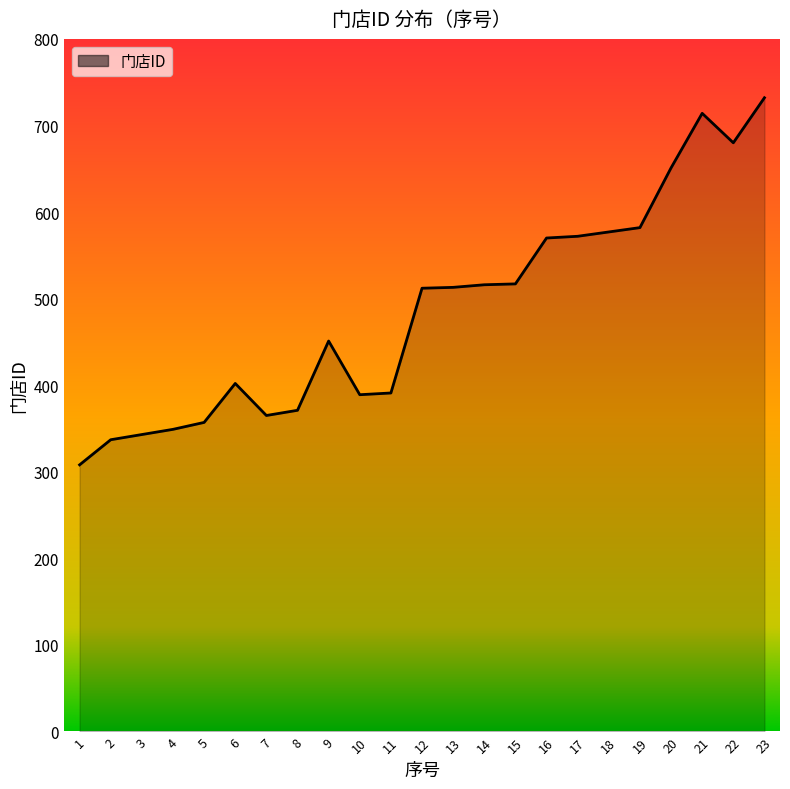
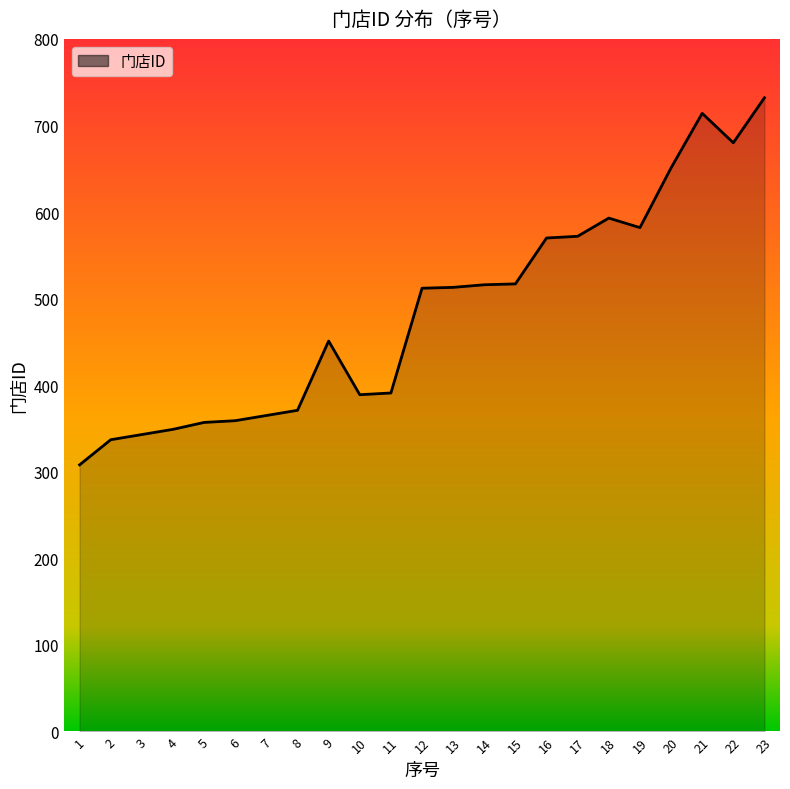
6: 400 -> 360
18: 580 -> 590
